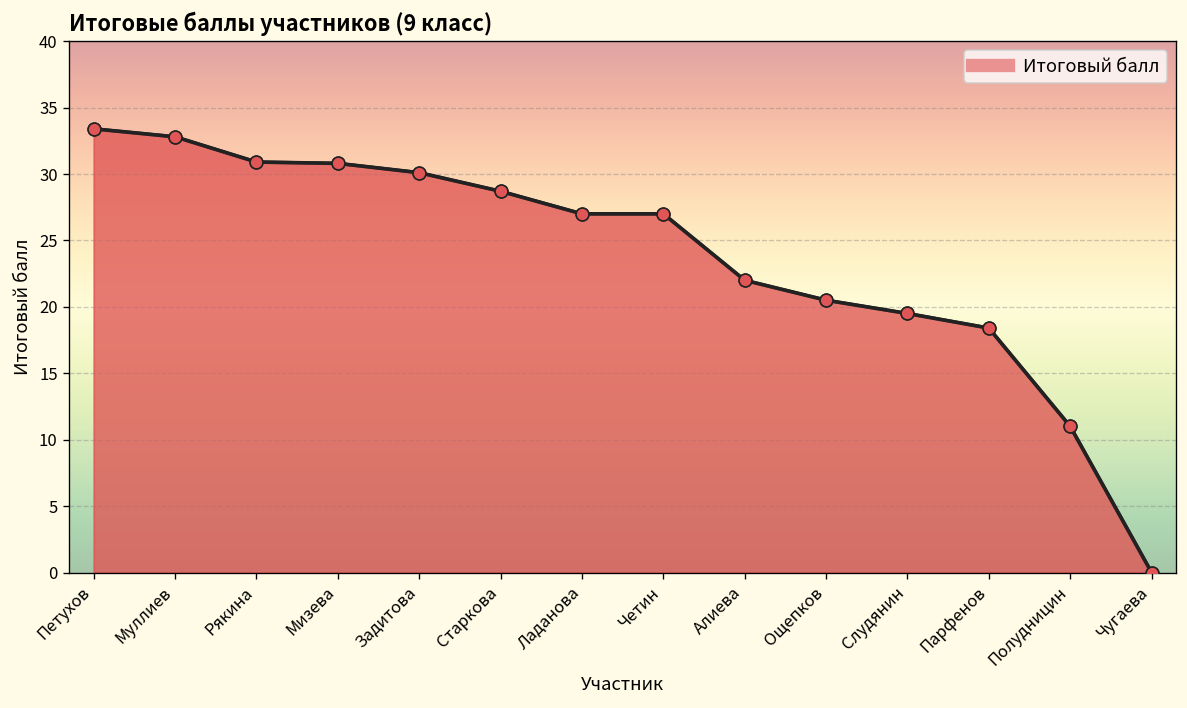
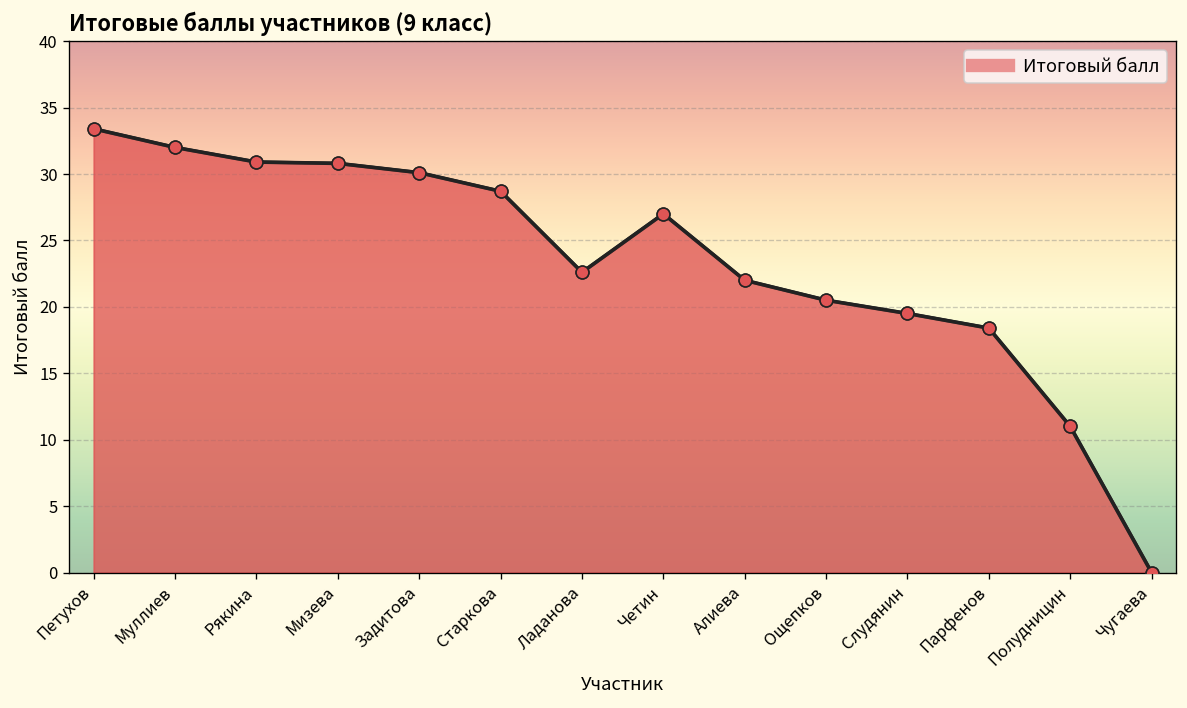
Муллиев: 32.8 -> 32.0
Ладанова: 27.0 -> 22.6
